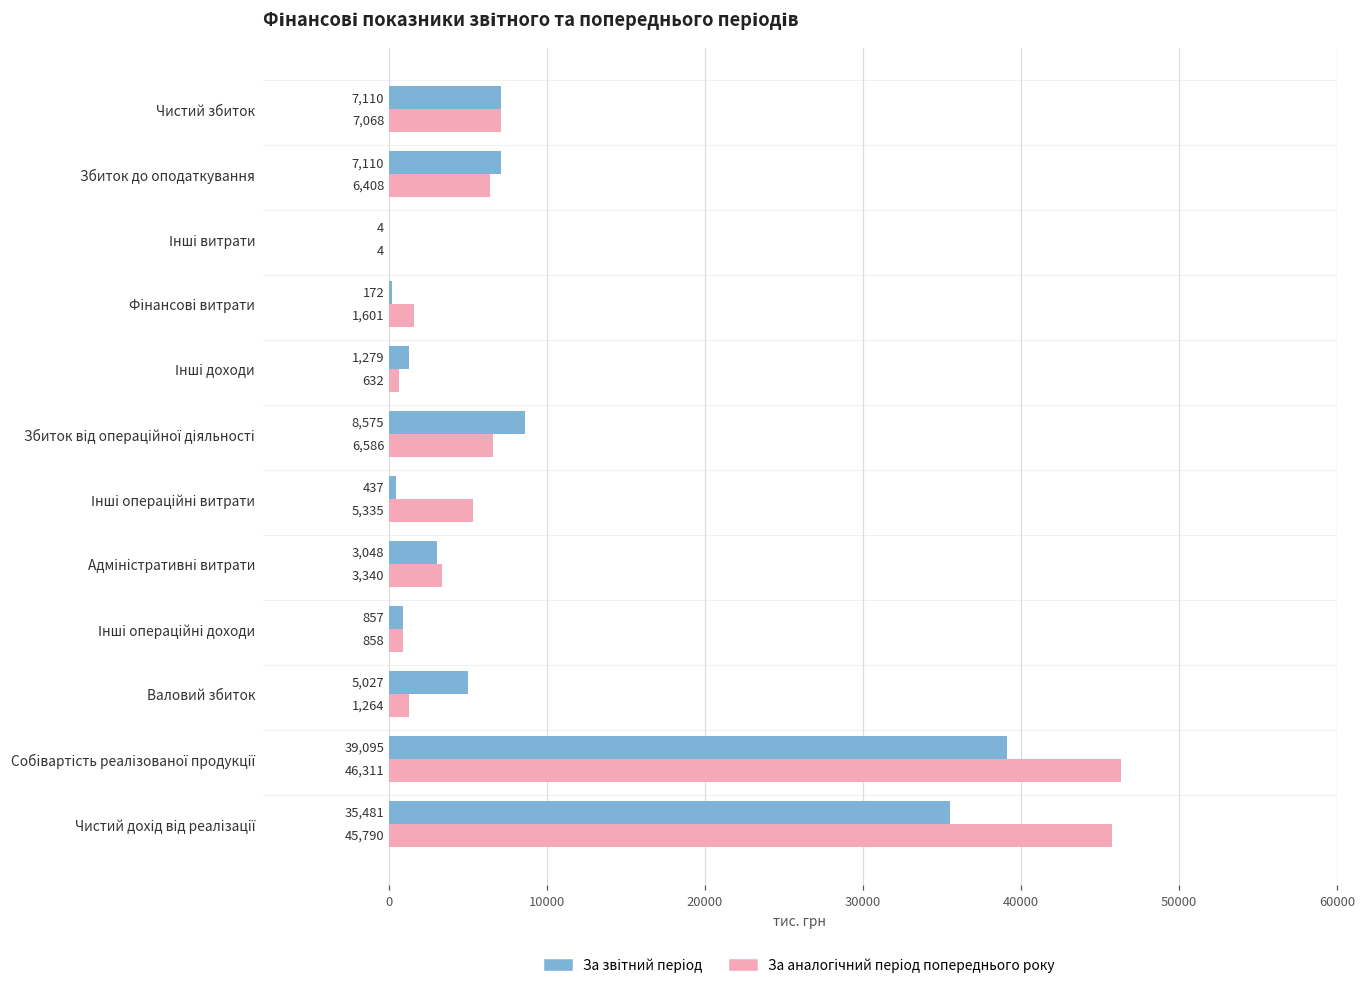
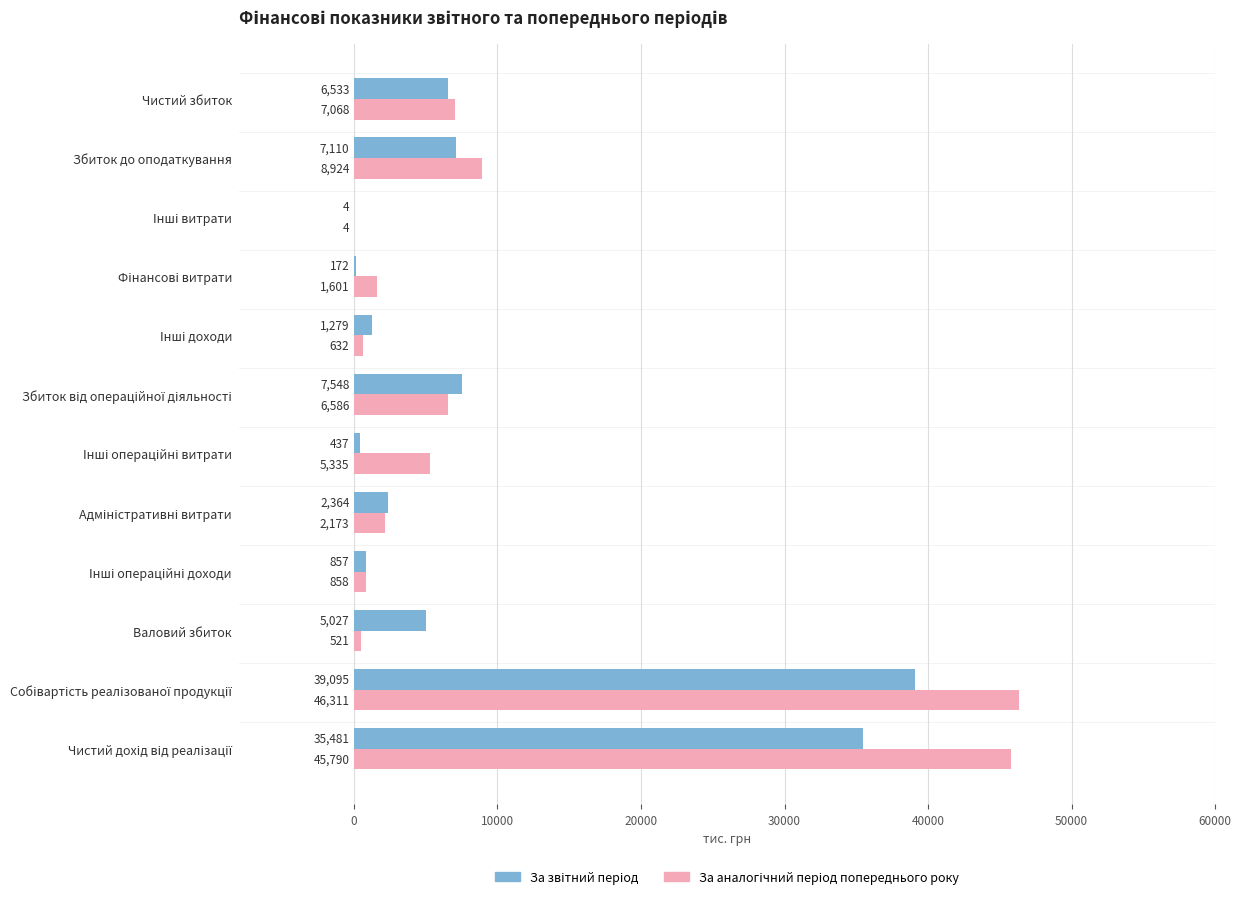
За звітний період, Чистий збиток: 7,110 -> 6,533
За аналогічний період попереднього року, Збиток до оподаткування: 6,408 -> 8,924
За звітний період, Збиток від операційної діяльності: 8,575 -> 7,548
За звітний період, Адміністративні витрати: 3,048 -> 2,364
За аналогічний період попереднього року, Адміністративні витрати: 3,340 -> 2,173
За аналогічний період попереднього року, Валовий збиток: 1,264 -> 521
